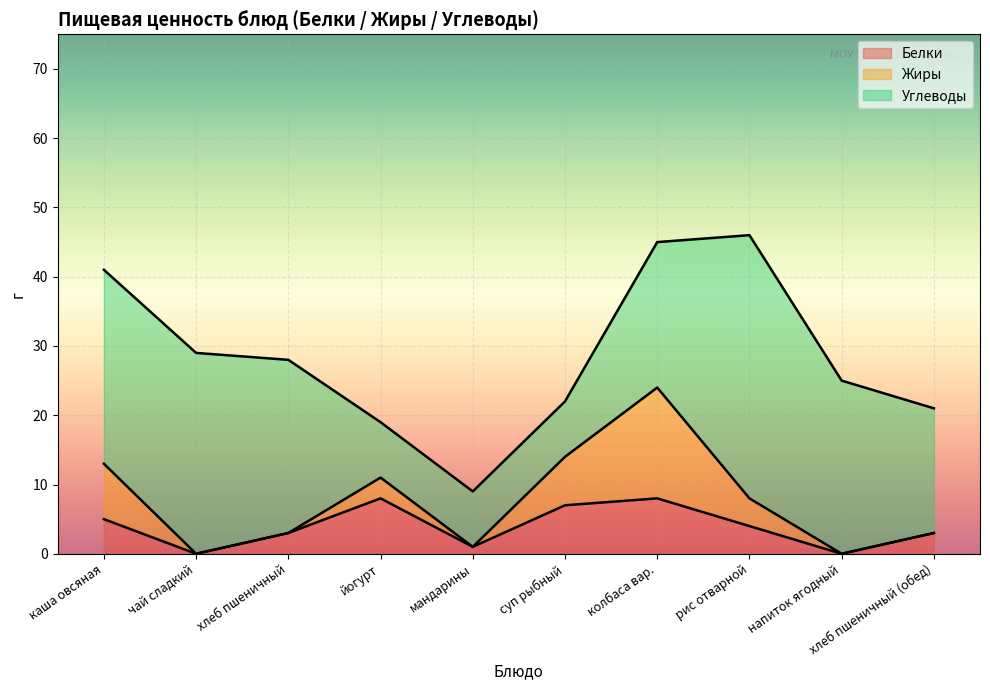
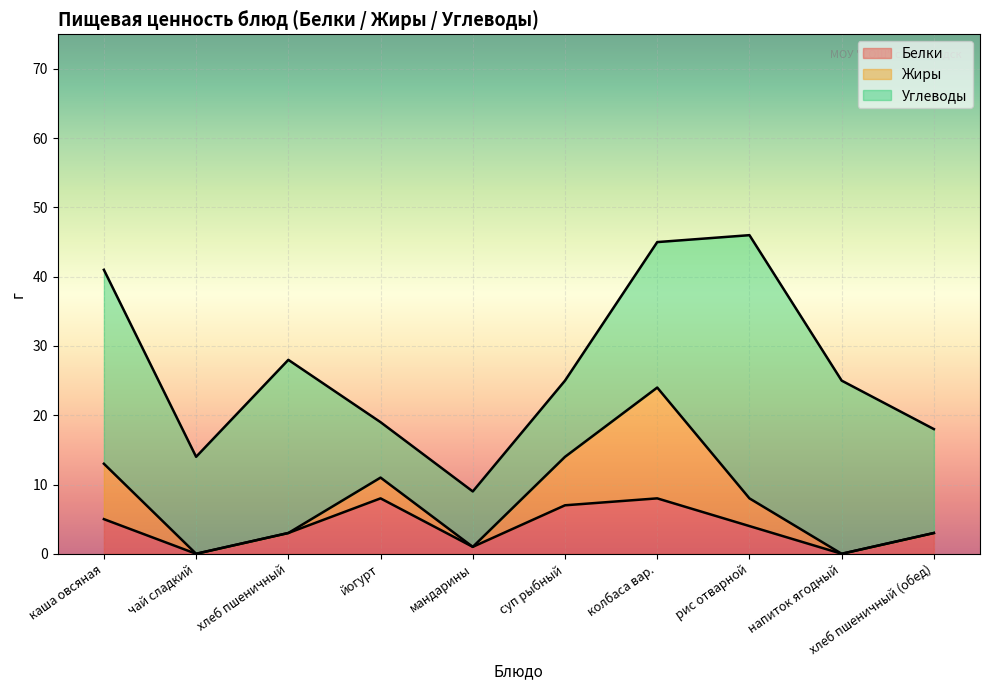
Углеводы, чай сладкий: 29 -> 14
Углеводы, суп рыбный: 8 -> 11
Углеводы, хлеб пшеничный (обед): 18 -> 15
